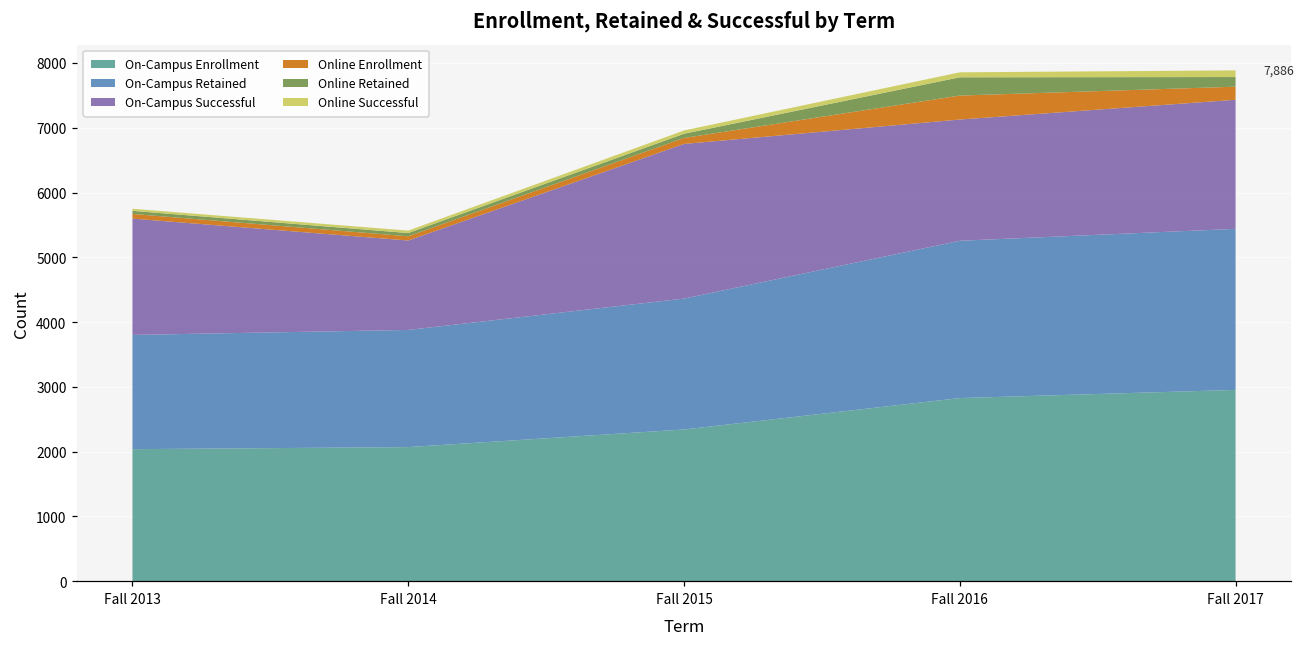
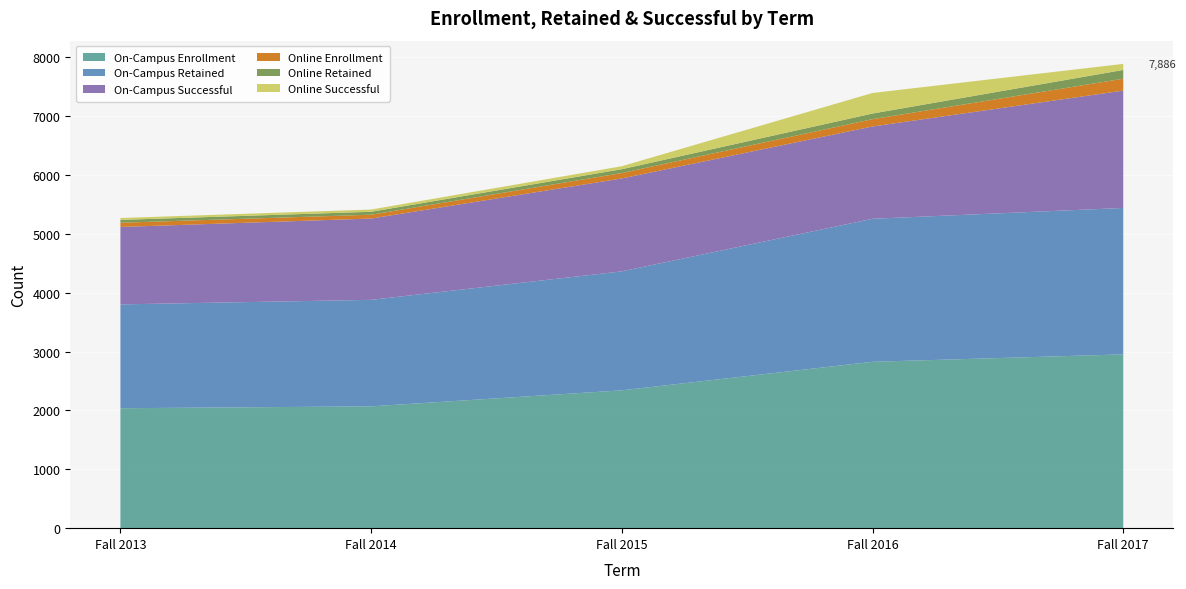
On-Campus Successful, Fall 2013: 1800 -> 1300
On-Campus Successful, Fall 2015: 2400 -> 1600
On-Campus Successful, Fall 2016: 1900 -> 1600
Online Enrollment, Fall 2016: 400 -> 100
Online Retained, Fall 2016: 300 -> 100
Online Successful, Fall 2016: 100 -> 300
